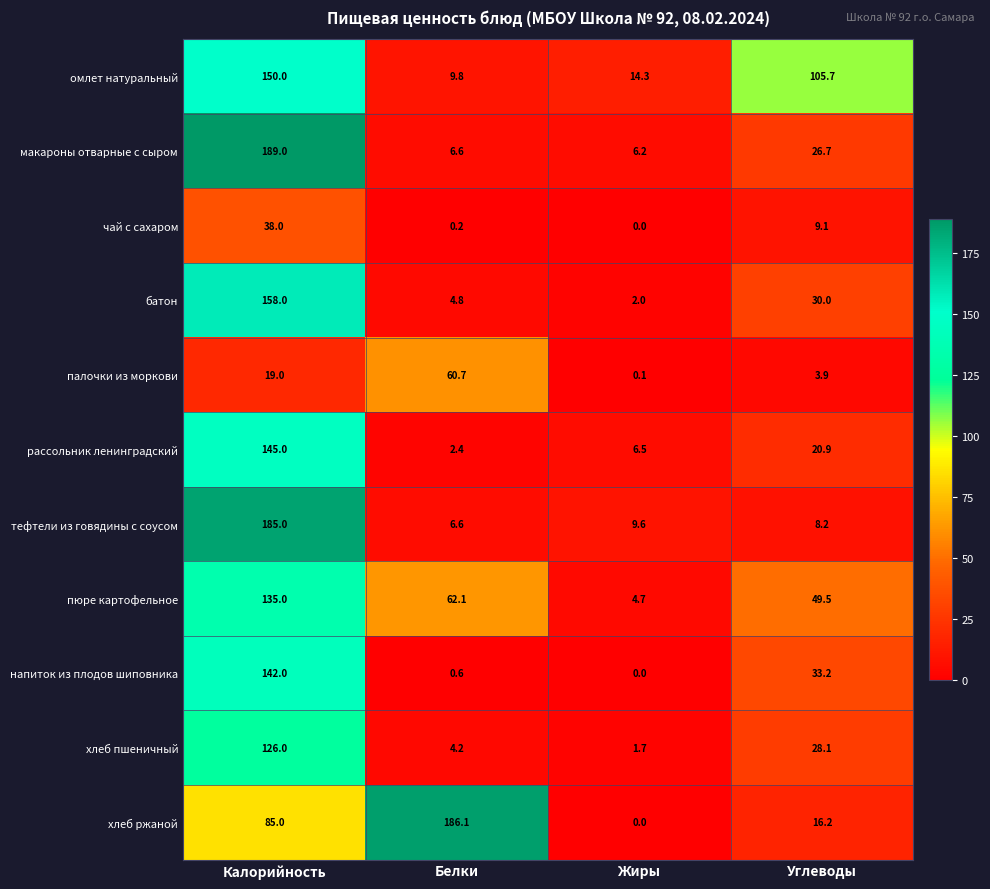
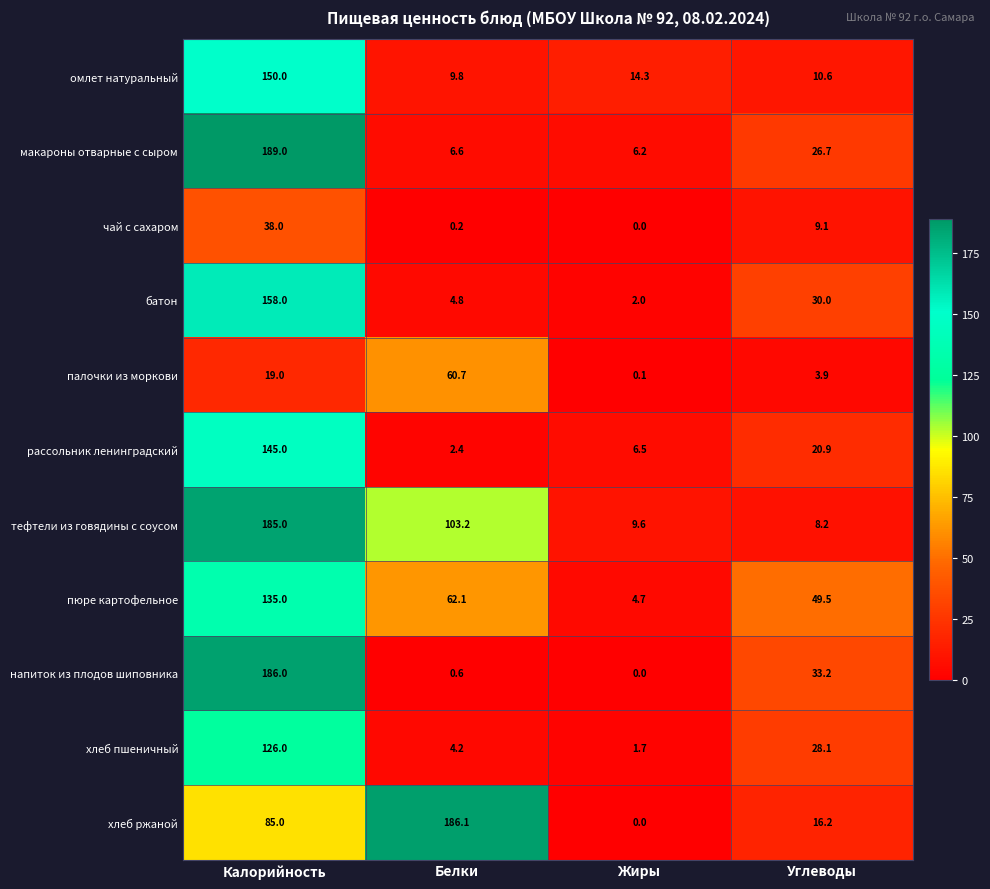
омлет натуральный, Углеводы: 105.7 -> 10.6
тефтели из говядины с соусом, Белки: 6.6 -> 103.2
напиток из плодов шиповника, Калорийность: 142.0 -> 186.0
